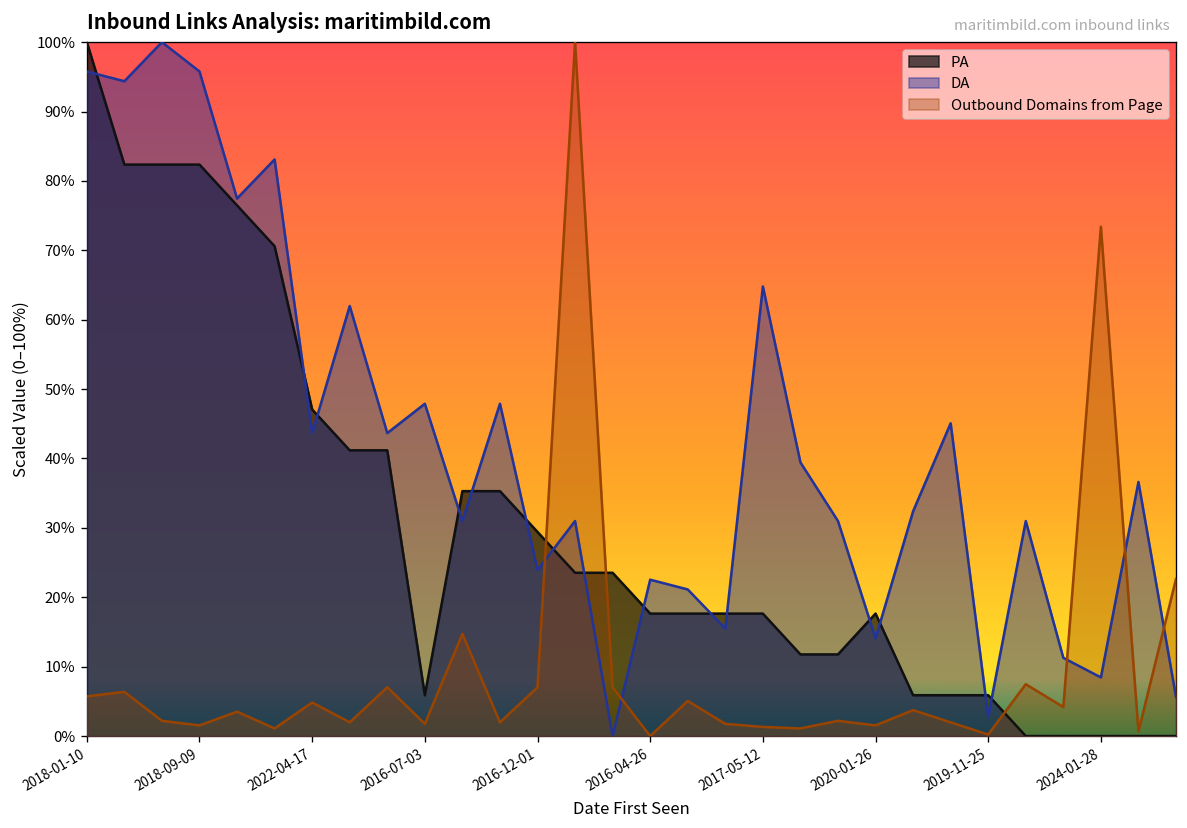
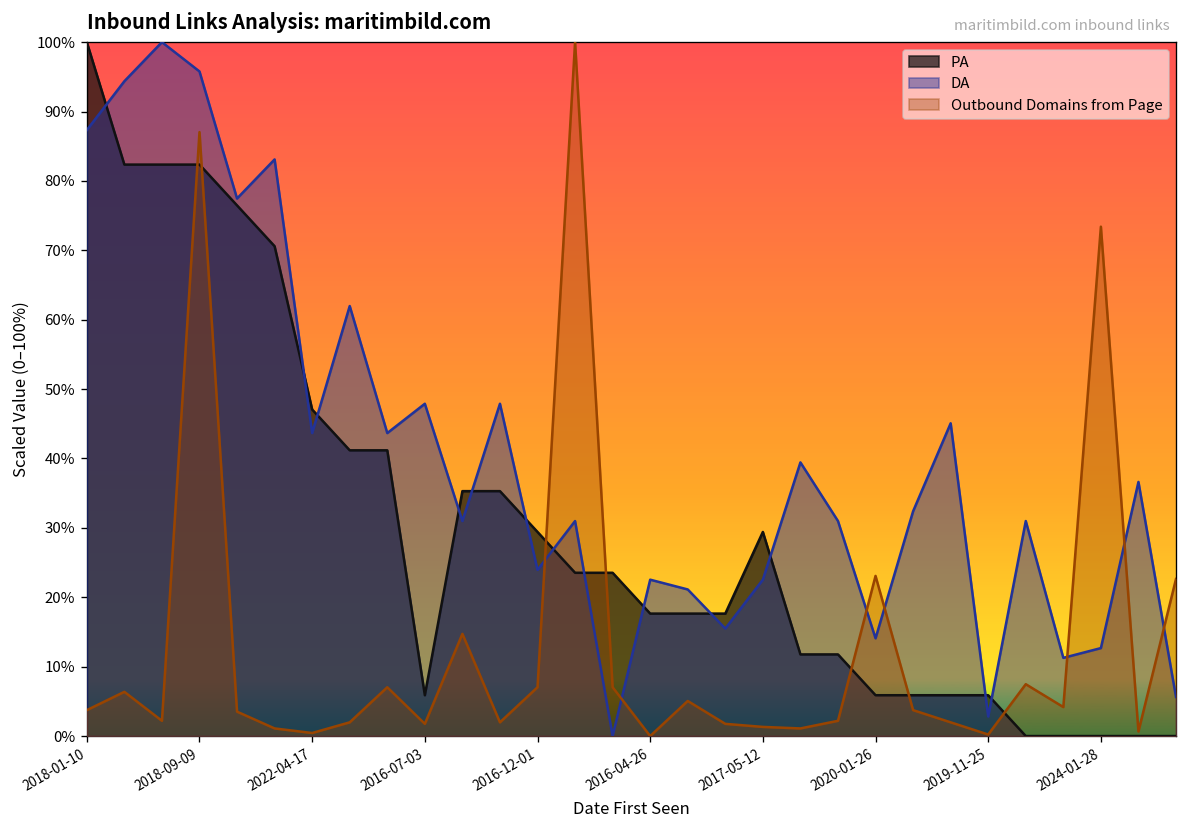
DA, 2018-01-10: 96% -> 87%
Outbound Domains from Page, 2018-01-10: 6% -> 4%
Outbound Domains from Page, 2018-09-09: 2% -> 87%
Outbound Domains from Page, 2022-04-17: 5% -> 0%
PA, 2017-05-12: 18% -> 29%
DA, 2017-05-12: 65% -> 23%
PA, 2020-01-26: 18% -> 6%
Outbound Domains from Page, 2020-01-26: 2% -> 23%
DA, 2024-01-28: 8% -> 13%
